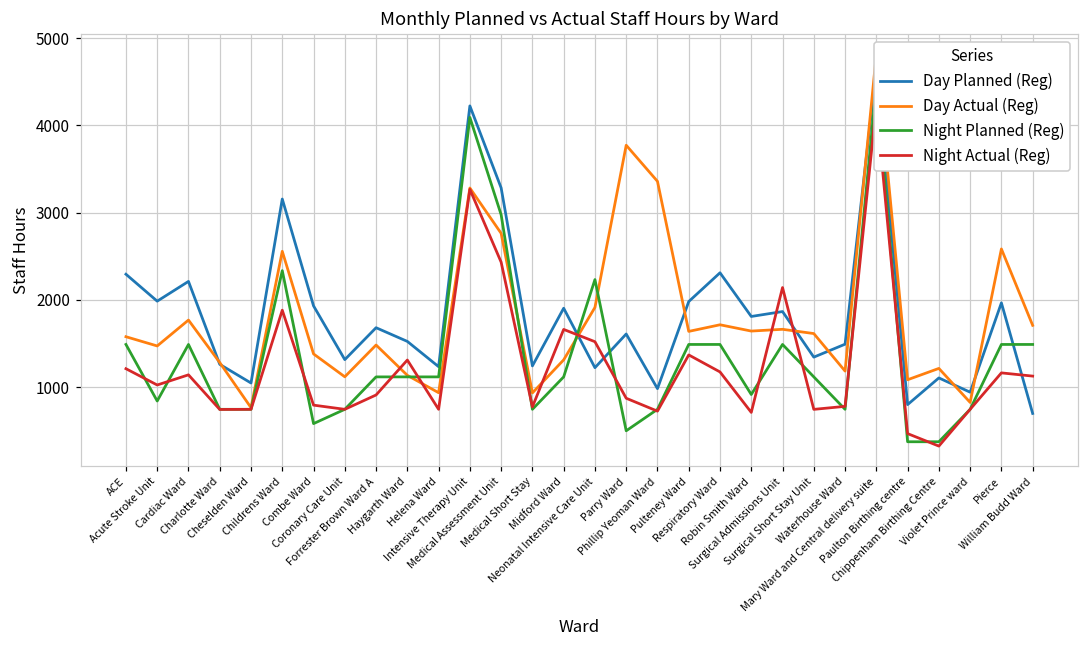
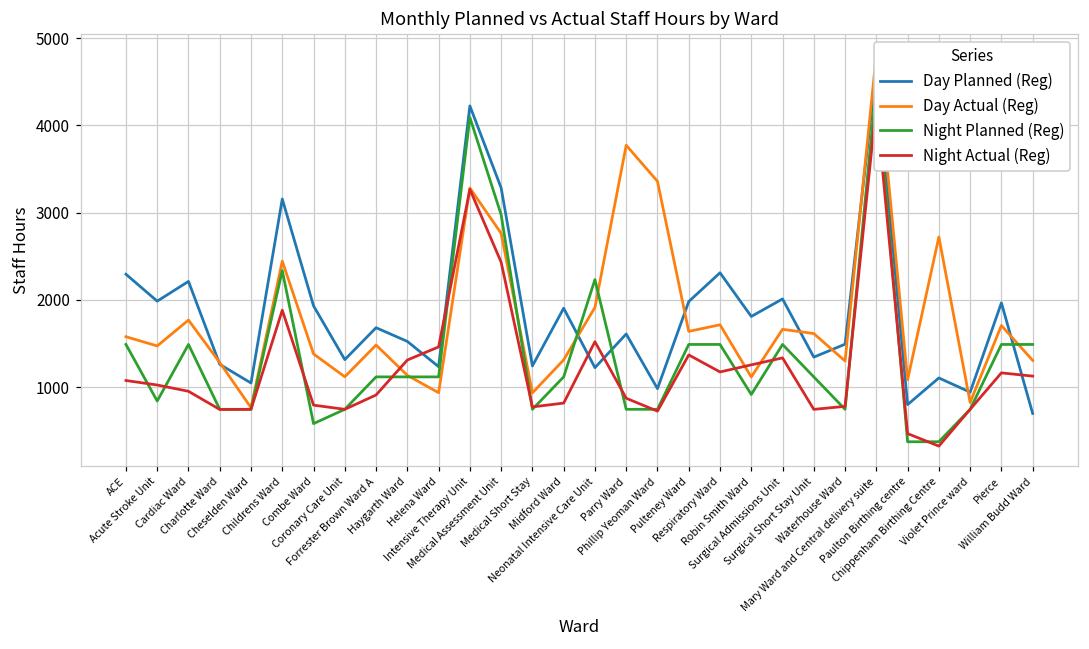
Night Actual (Reg), ACE: 1200 -> 1100
Night Actual (Reg), Cardiac Ward: 1100 -> 1000
Day Actual (Reg), Childrens Ward: 2600 -> 2400
Night Actual (Reg), Helena Ward: 700 -> 1500
Night Actual (Reg), Midford Ward: 1700 -> 800
Night Planned (Reg), Parry Ward: 500 -> 700
Day Actual (Reg), Robin Smith Ward: 1600 -> 1100
Night Actual (Reg), Robin Smith Ward: 700 -> 1300
Day Planned (Reg), Surgical Admissions Unit: 1900 -> 2000
Night Actual (Reg), Surgical Admissions Unit: 2100 -> 1300
Day Actual (Reg), Waterhouse Ward: 1200 -> 1300
Day Actual (Reg), Chippenham Birthing Centre: 1200 -> 2700
Day Actual (Reg), Pierce: 2600 -> 1700
Day Actual (Reg), William Budd Ward: 1700 -> 1300
